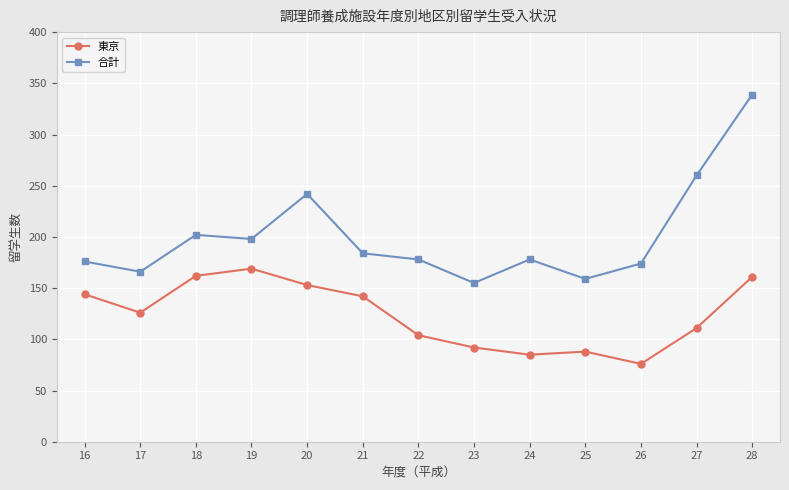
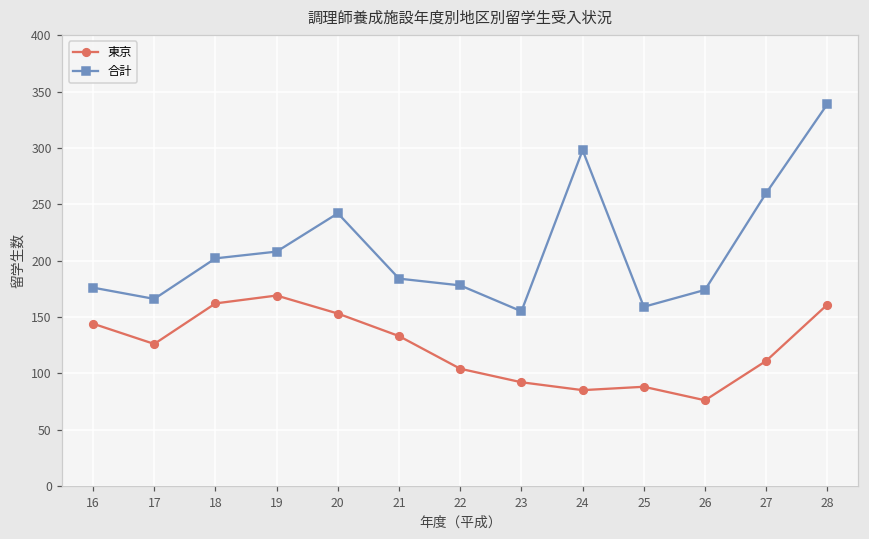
合計, 19: 198 -> 208
東京, 21: 142 -> 133
合計, 24: 178 -> 298
